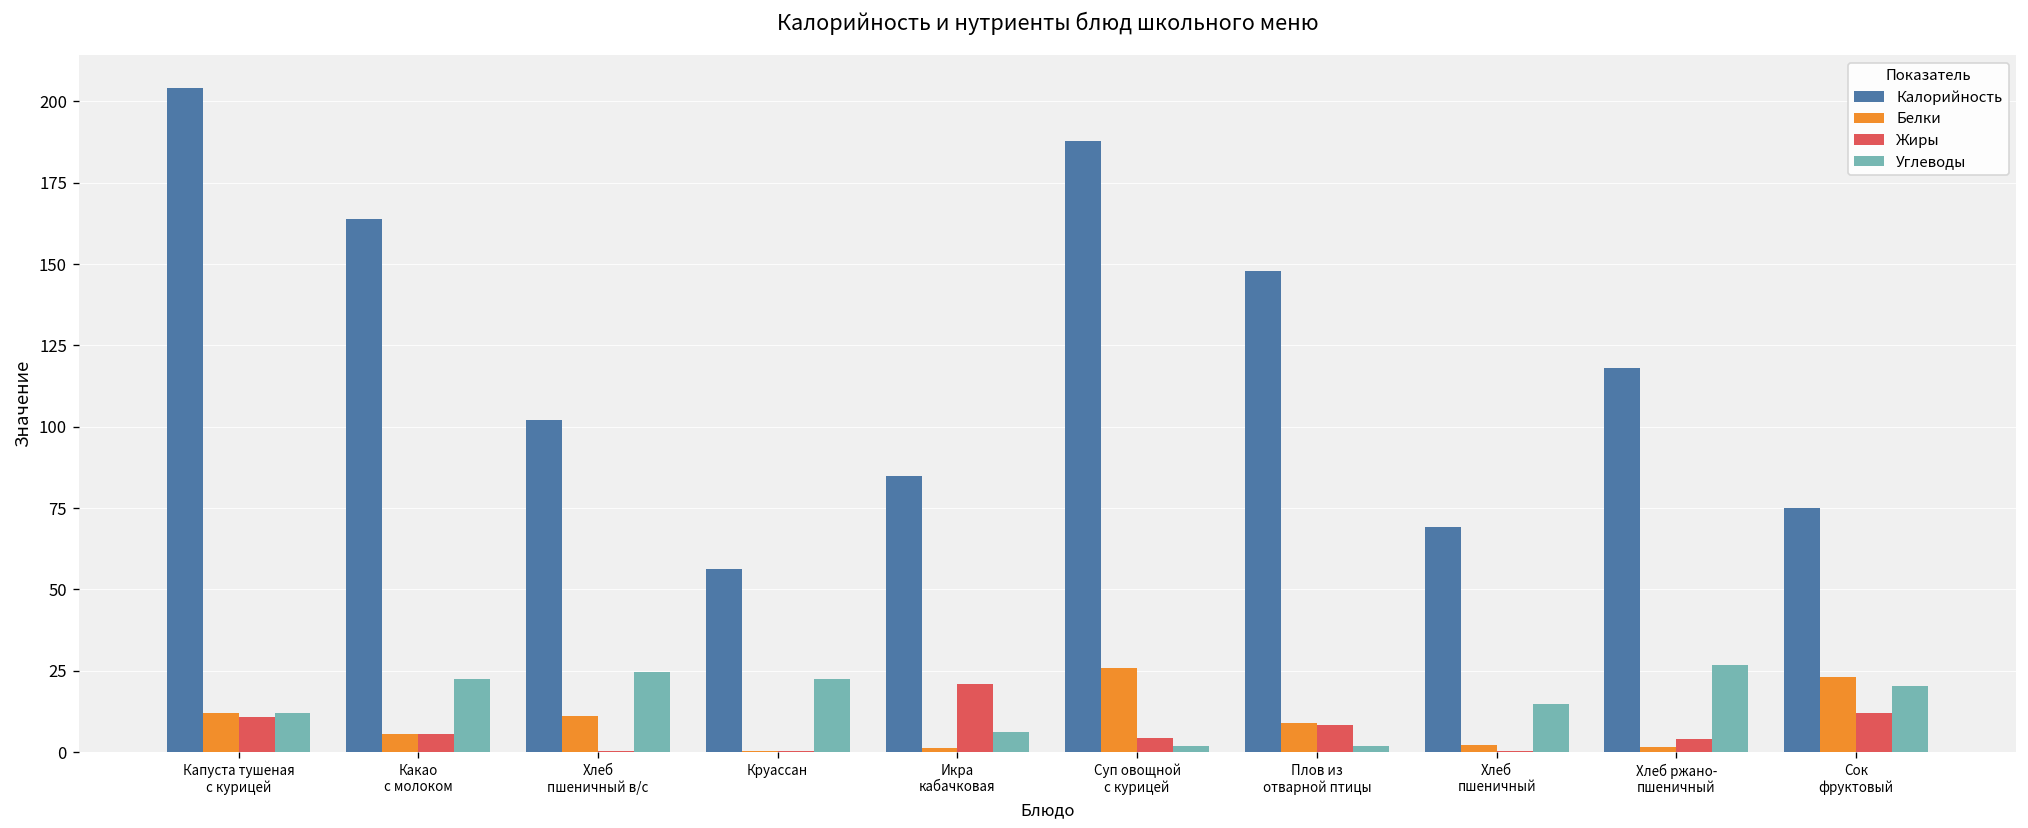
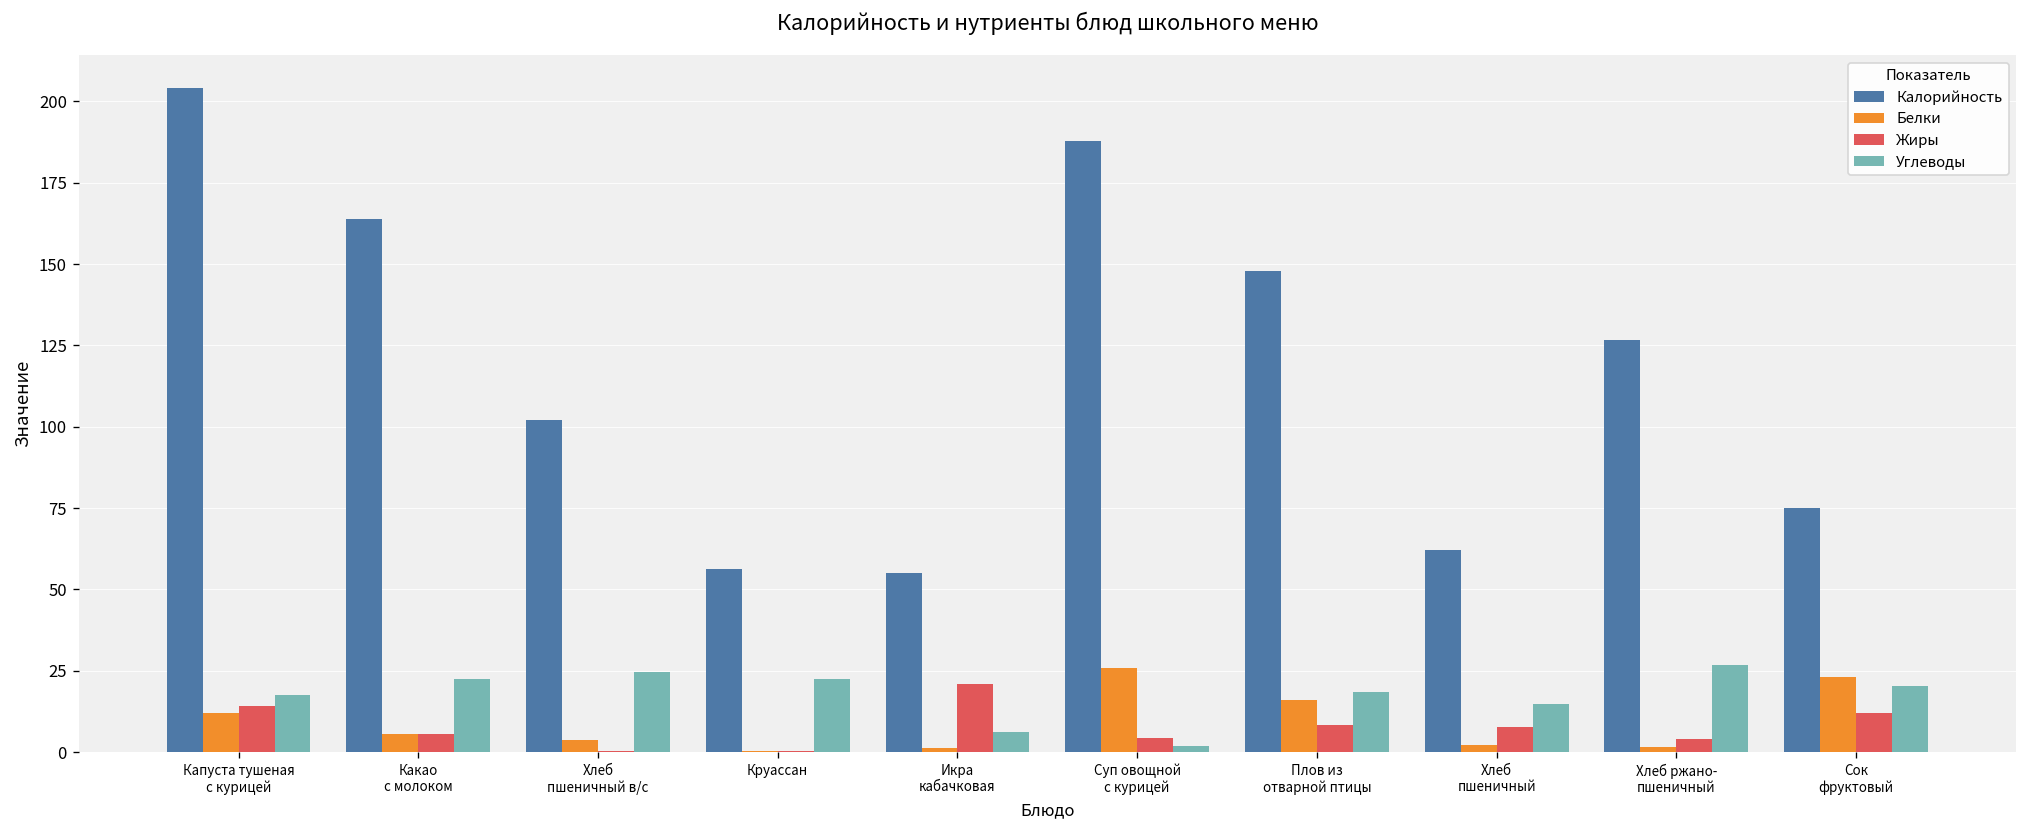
Жиры, Капуста тушеная с курицей: 11 -> 14
Углеводы, Капуста тушеная с курицей: 12 -> 18
Белки, Хлеб пшеничный в/с: 11 -> 4
Калорийность, Икра кабачковая: 85 -> 55
Белки, Плов из отварной птицы: 9 -> 16
Углеводы, Плов из отварной птицы: 2 -> 19
Калорийность, Хлеб пшеничный: 69 -> 62
Жиры, Хлеб пшеничный: 0 -> 8
Калорийность, Хлеб ржано- пшеничный: 118 -> 127
